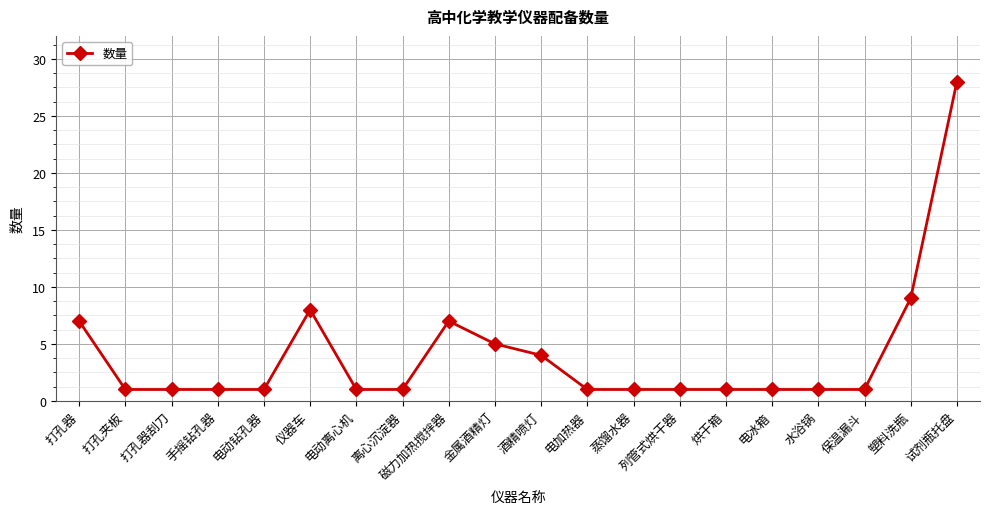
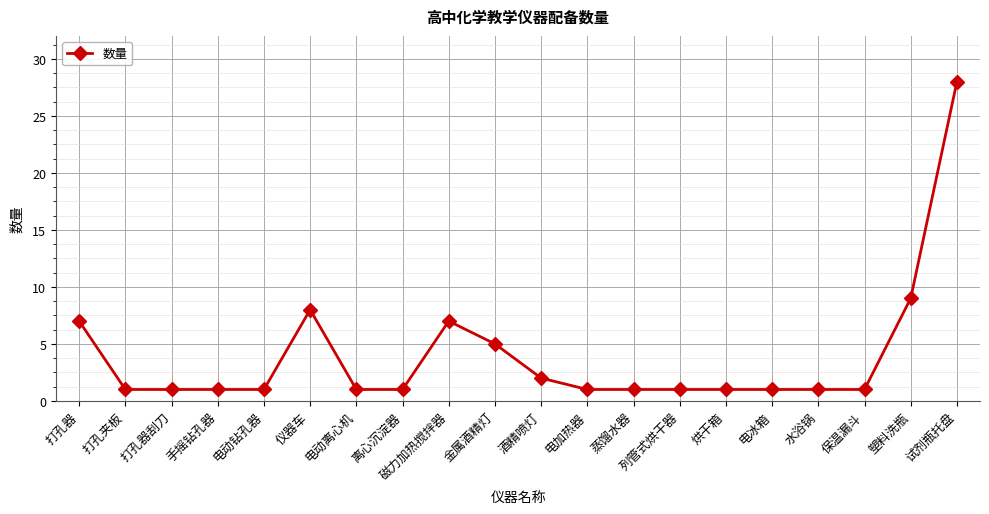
酒精喷灯: 4 -> 2
